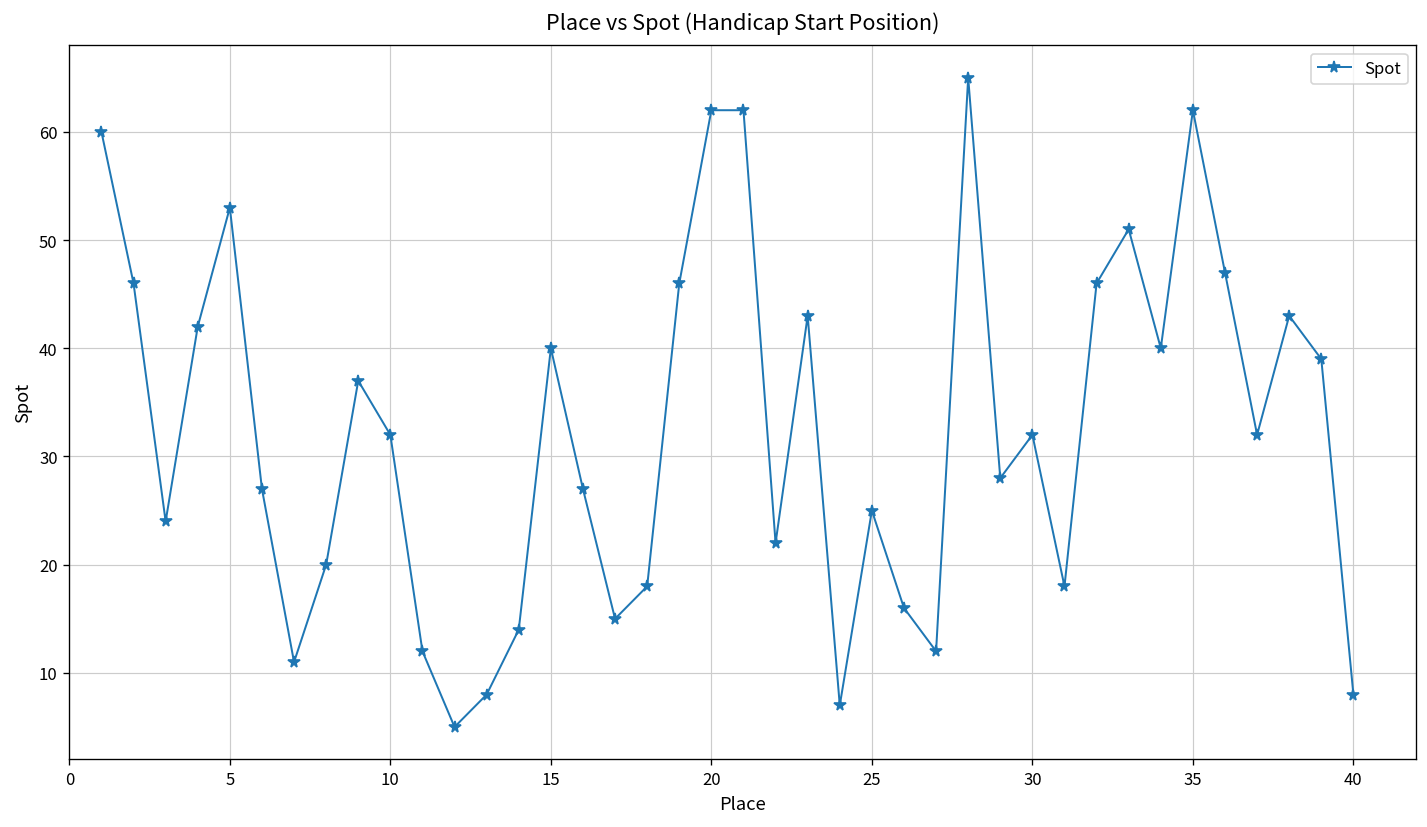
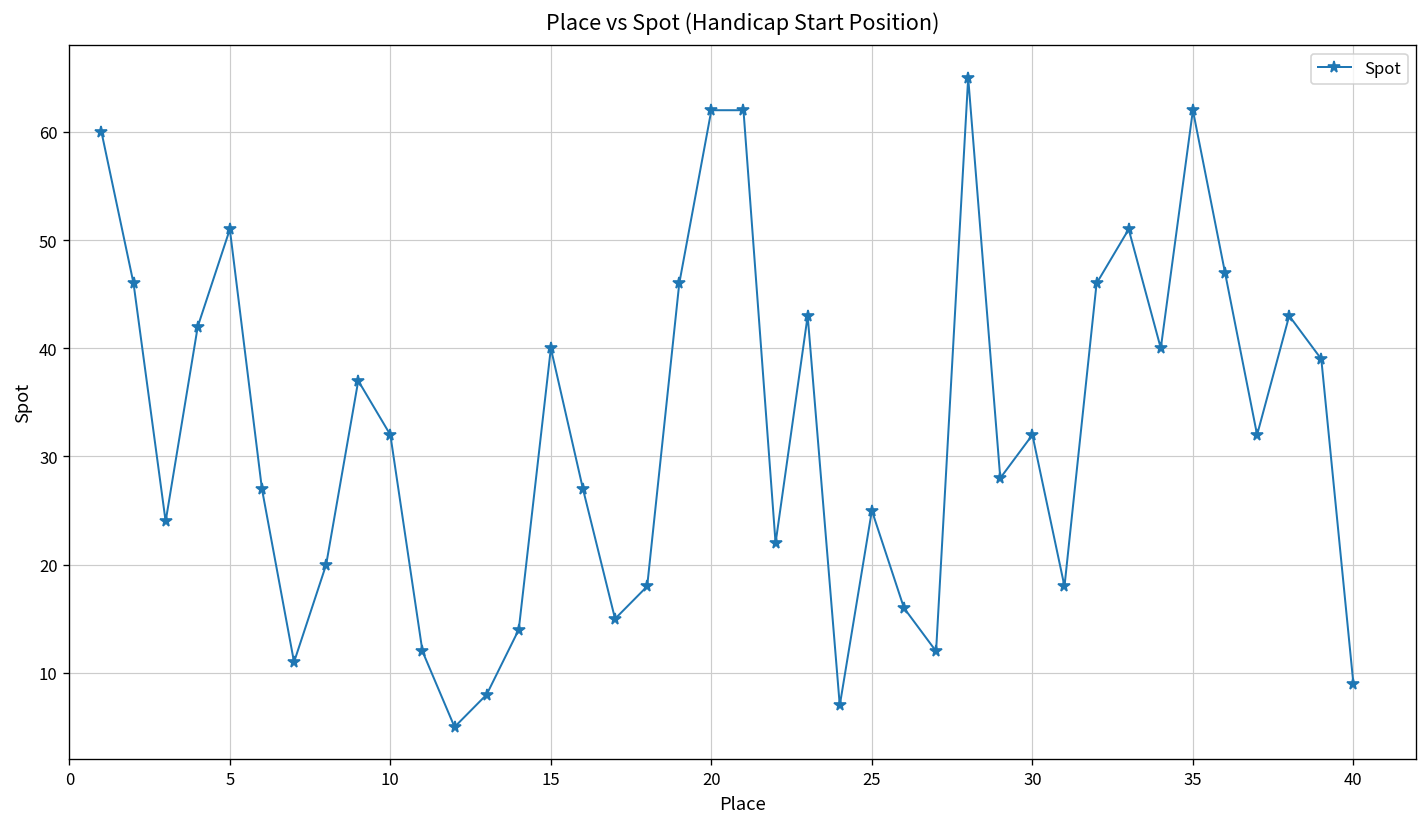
5: 53 -> 51
40: 8 -> 9
